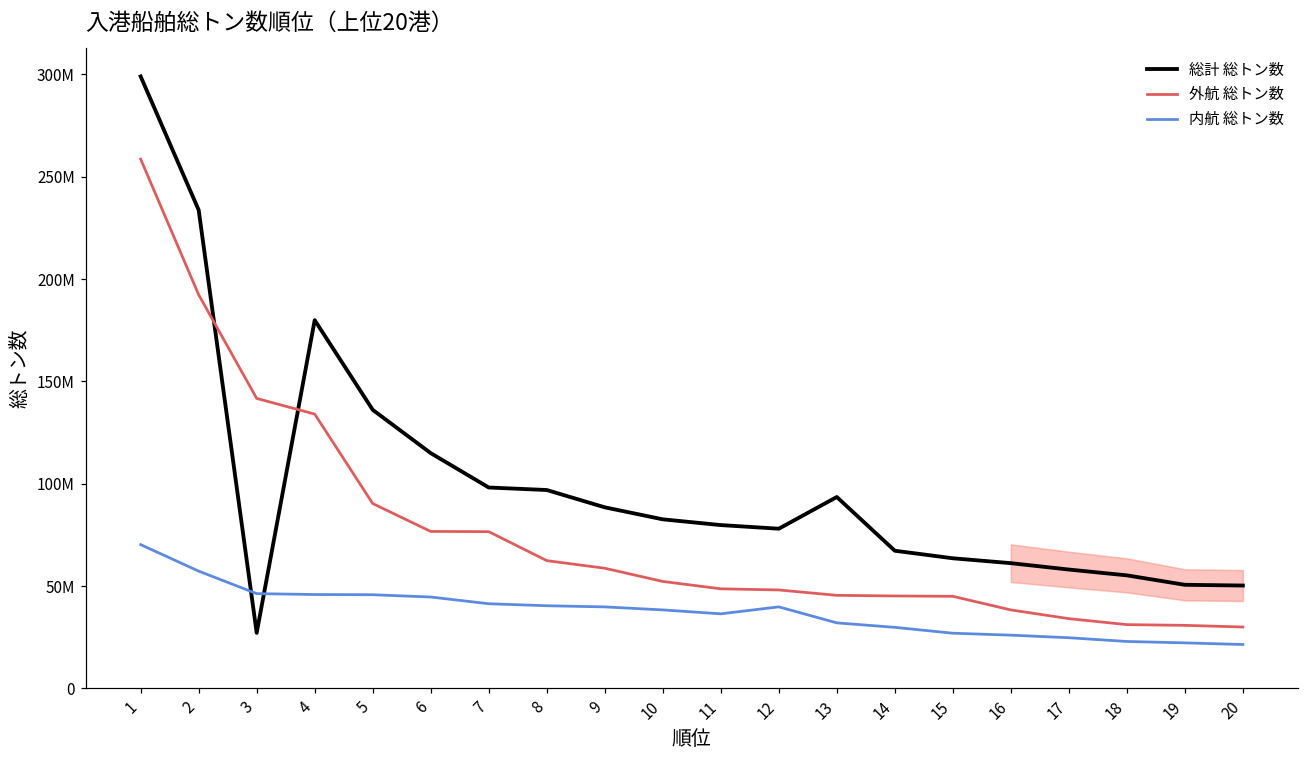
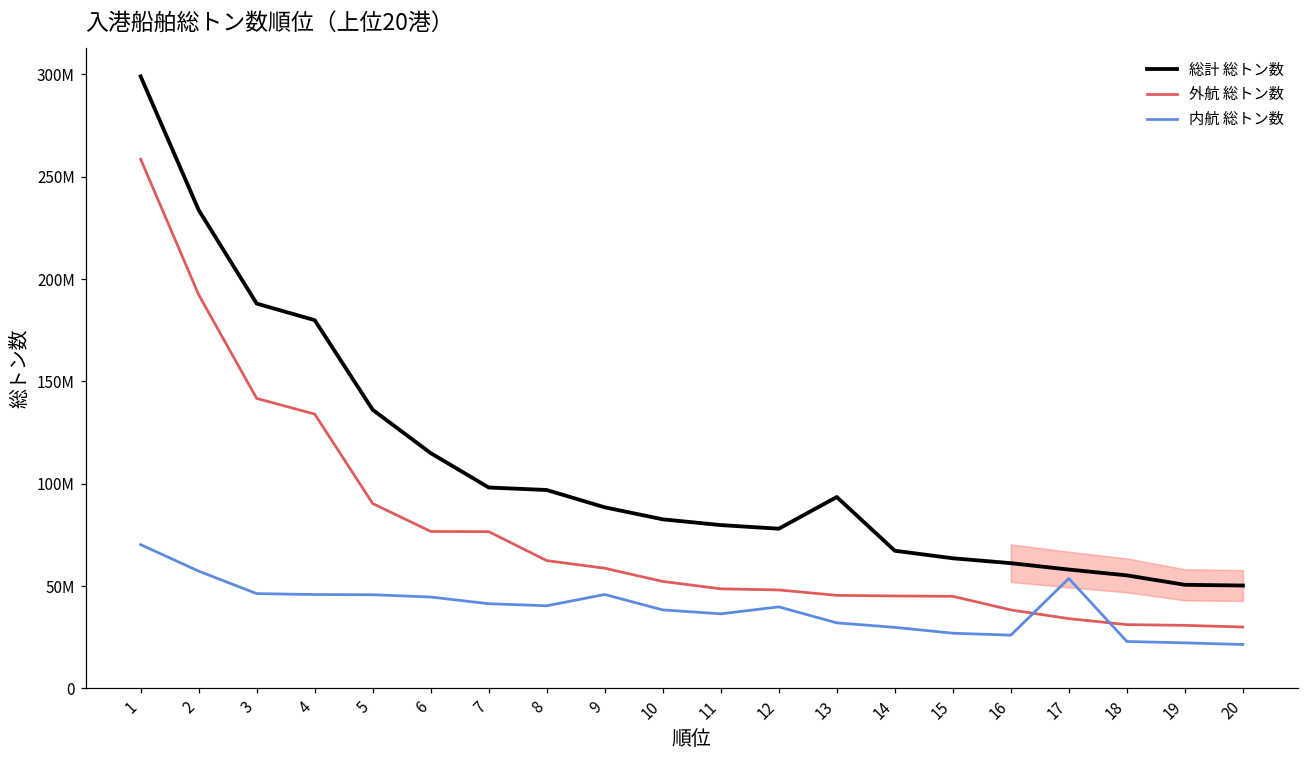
総計 総トン数, 3: 27000000 -> 188000000
内航 総トン数, 9: 40000000 -> 46000000
内航 総トン数, 17: 25000000 -> 54000000
